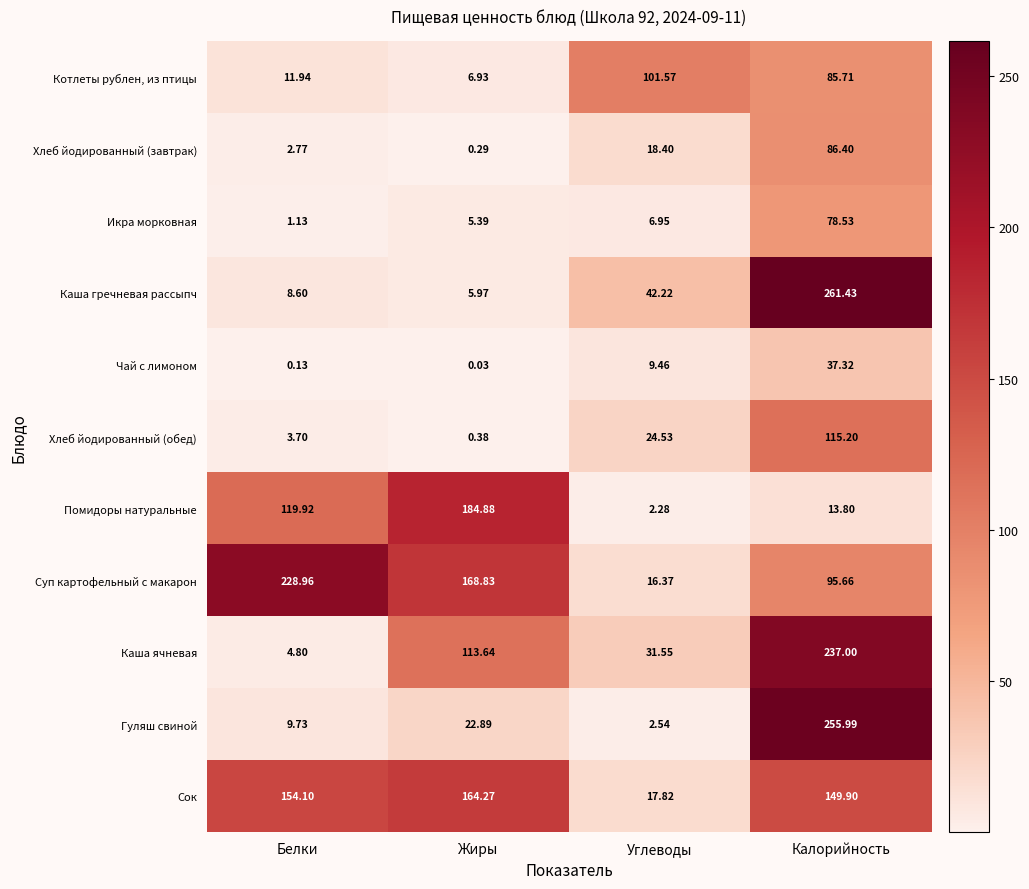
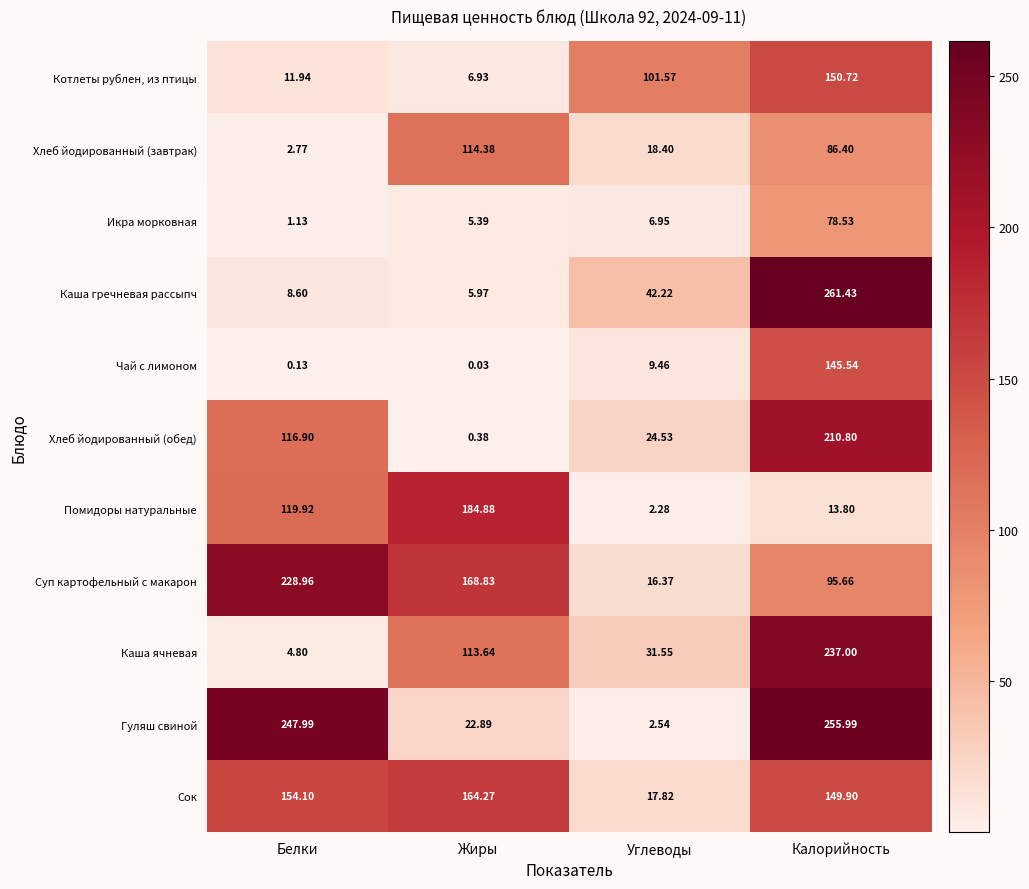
Котлеты рублен, из птицы, Калорийность: 85.71 -> 150.72
Хлеб йодированный (завтрак), Жиры: 0.29 -> 114.38
Чай с лимоном, Калорийность: 37.32 -> 145.54
Хлеб йодированный (обед), Белки: 3.70 -> 116.90
Хлеб йодированный (обед), Калорийность: 115.20 -> 210.80
Гуляш свиной, Белки: 9.73 -> 247.99
